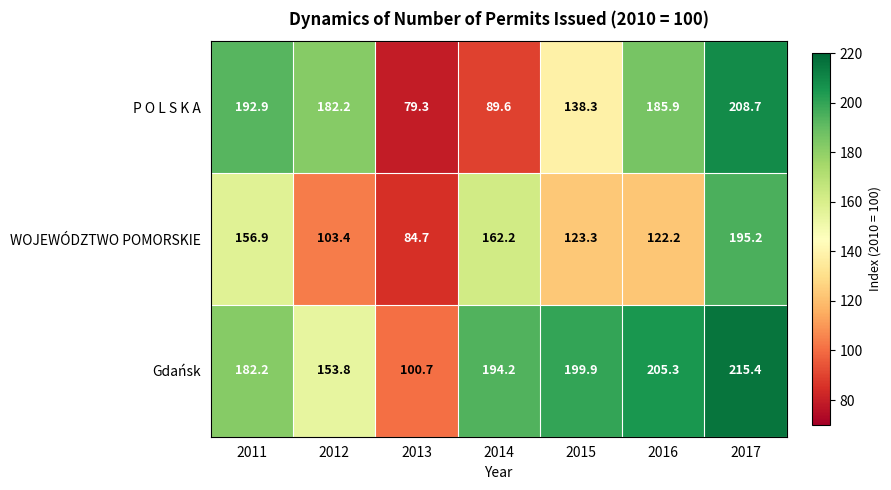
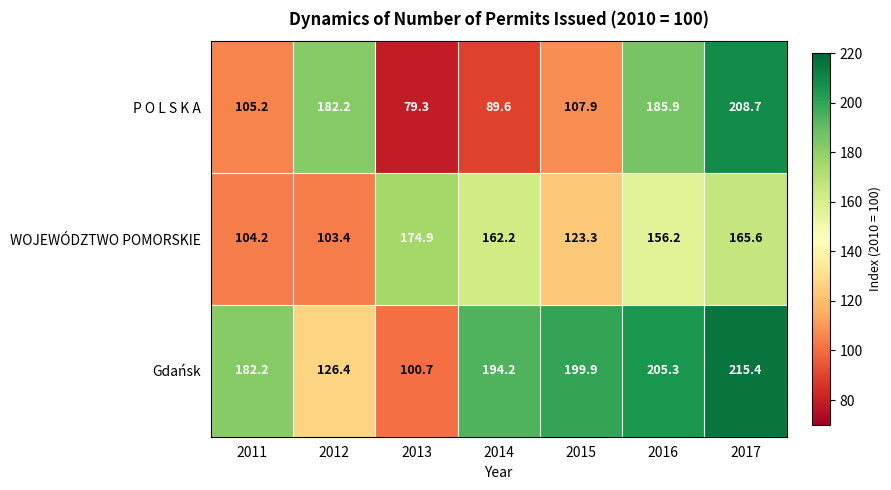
P O L S K A, 2011: 192.9 -> 105.2
P O L S K A, 2015: 138.3 -> 107.9
WOJEWÓDZTWO POMORSKIE, 2011: 156.9 -> 104.2
WOJEWÓDZTWO POMORSKIE, 2013: 84.7 -> 174.9
WOJEWÓDZTWO POMORSKIE, 2016: 122.2 -> 156.2
WOJEWÓDZTWO POMORSKIE, 2017: 195.2 -> 165.6
Gdańsk, 2012: 153.8 -> 126.4
